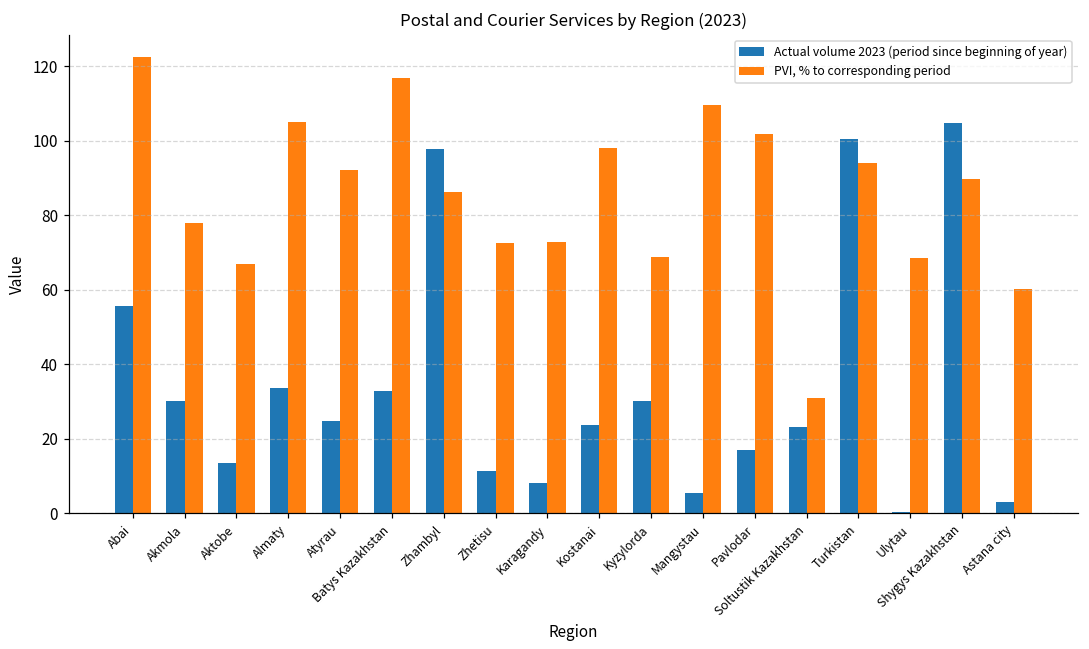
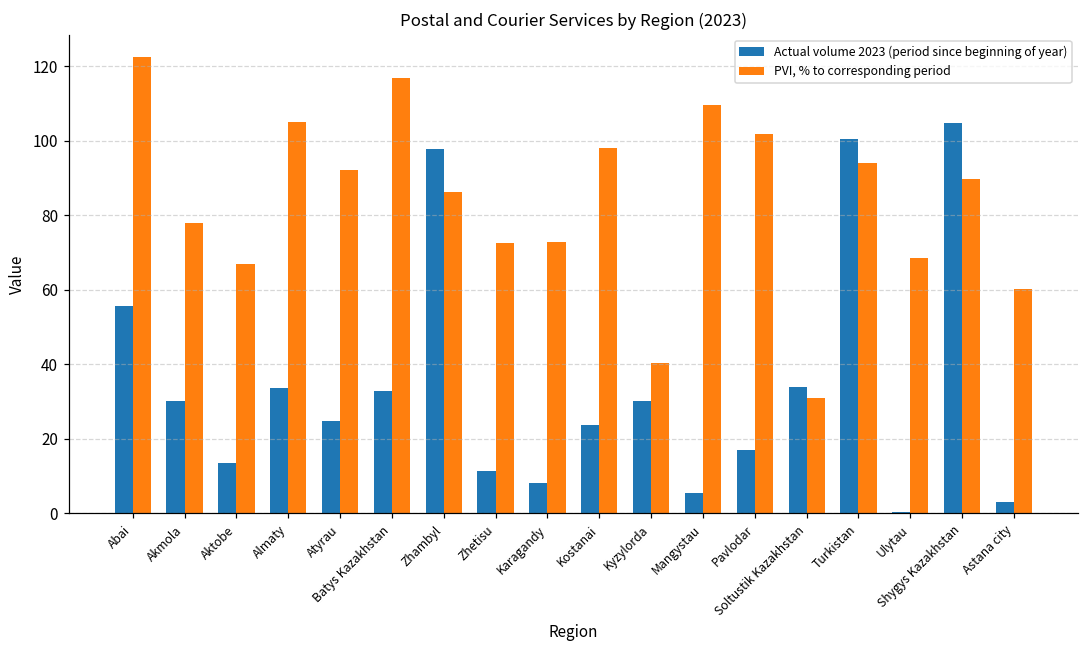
PVI, % to corresponding period, Kyzylorda: 69 -> 40
Actual volume 2023 (period since beginning of year), Soltustik Kazakhstan: 23 -> 34
